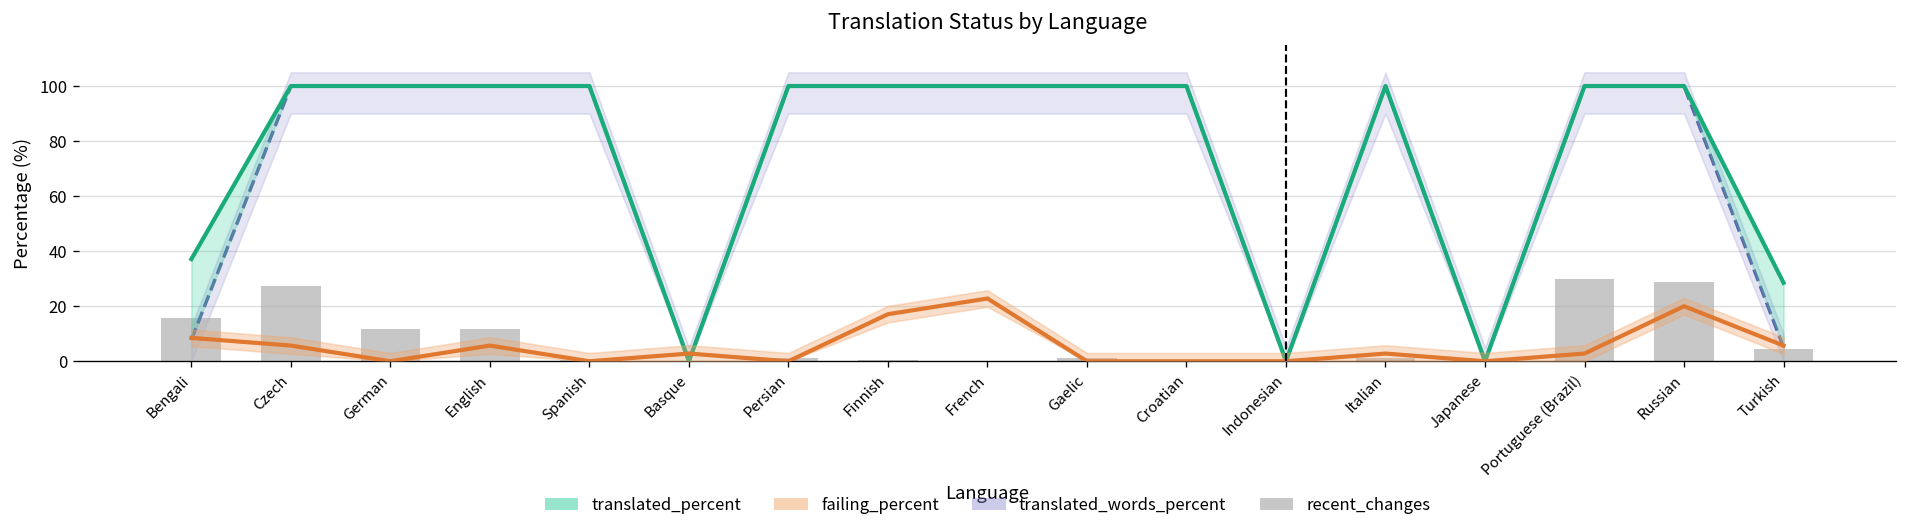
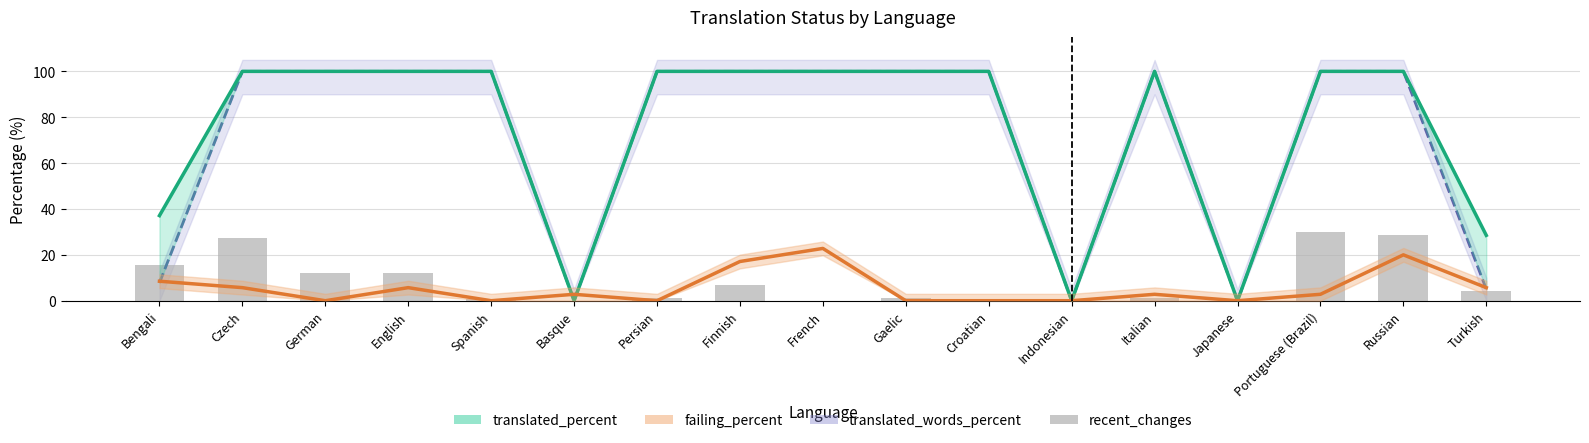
recent_changes, Finnish: 1 -> 7
